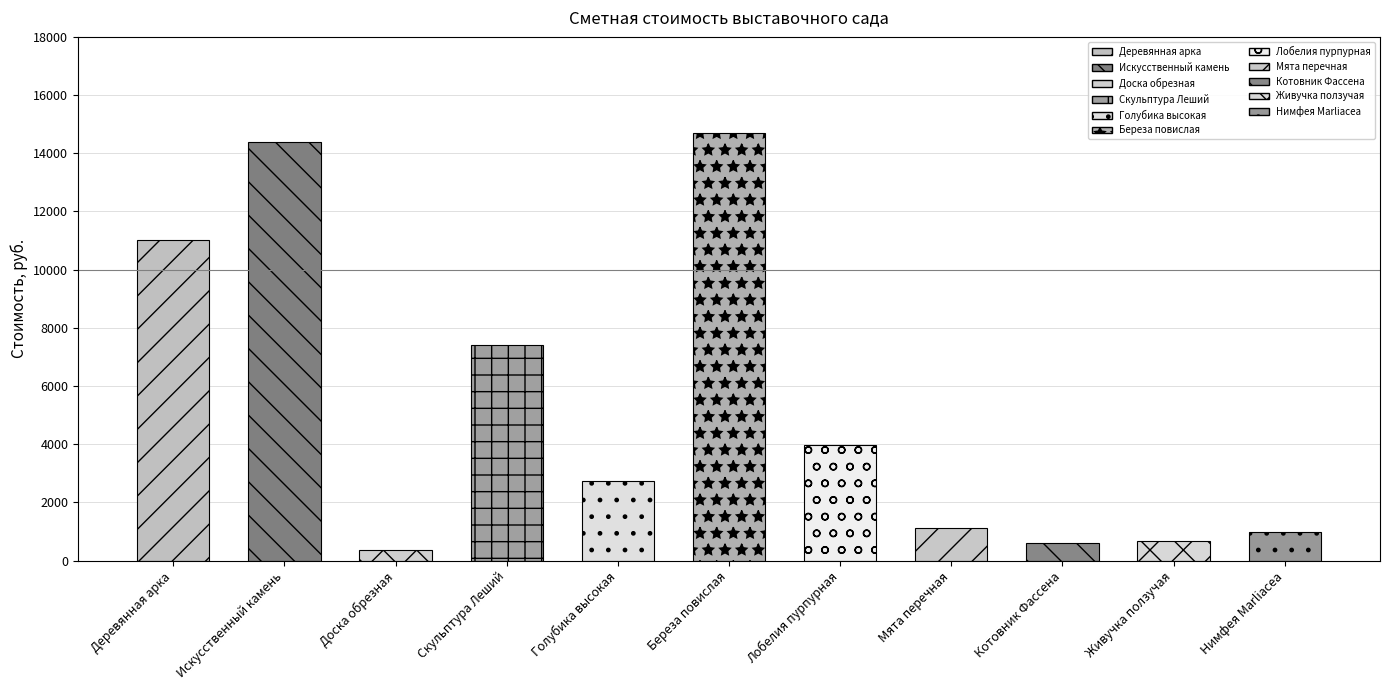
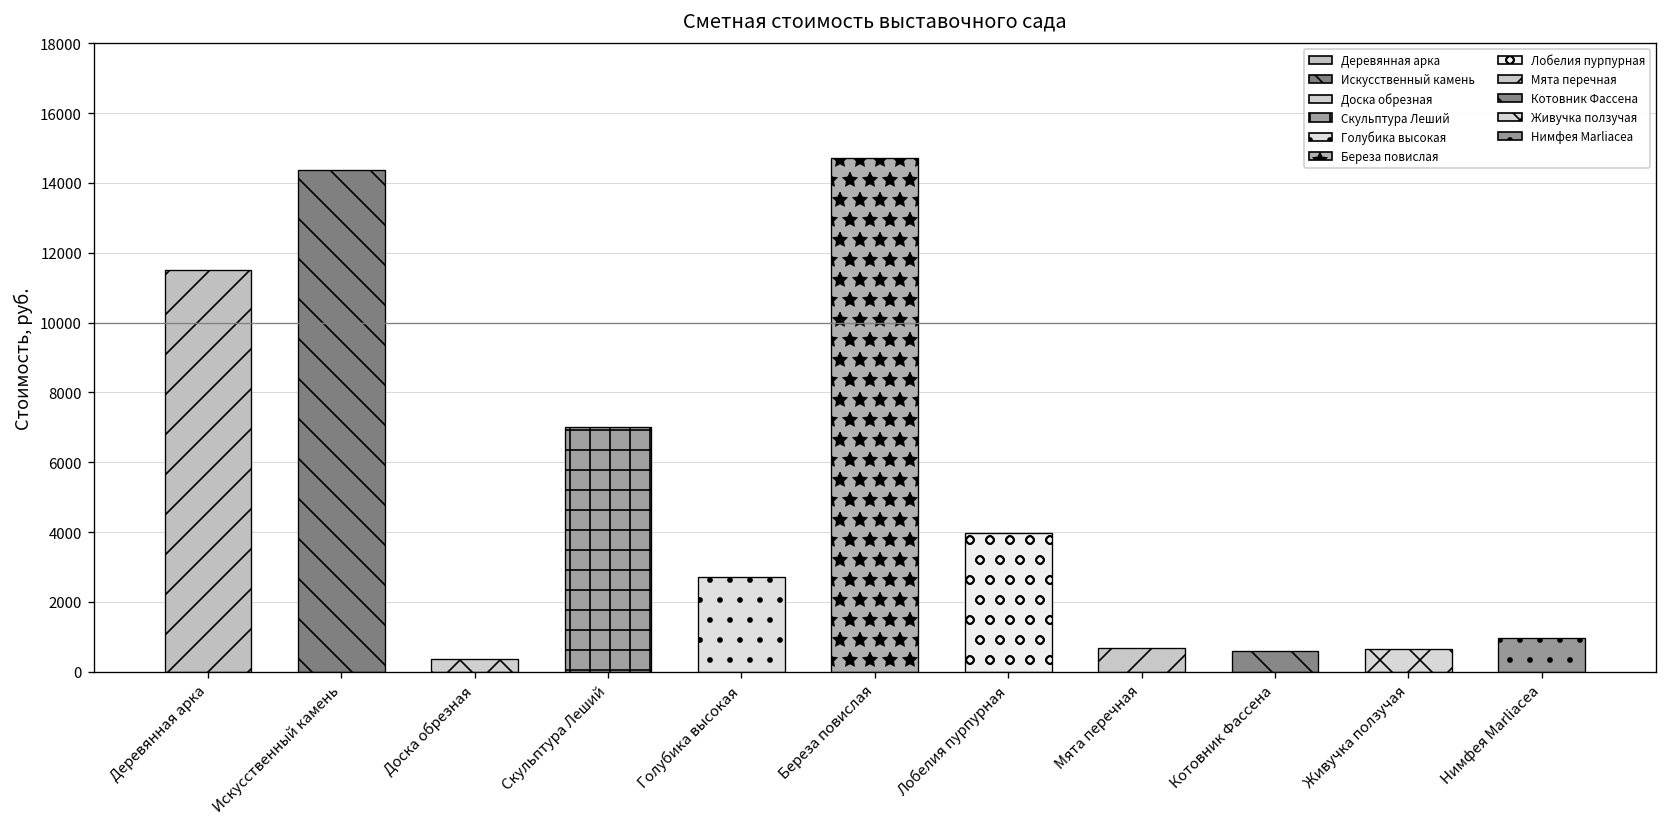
Деревянная арка: 11000 -> 11500
Скульптура Леший: 7400 -> 7000
Мята перечная: 1100 -> 700
